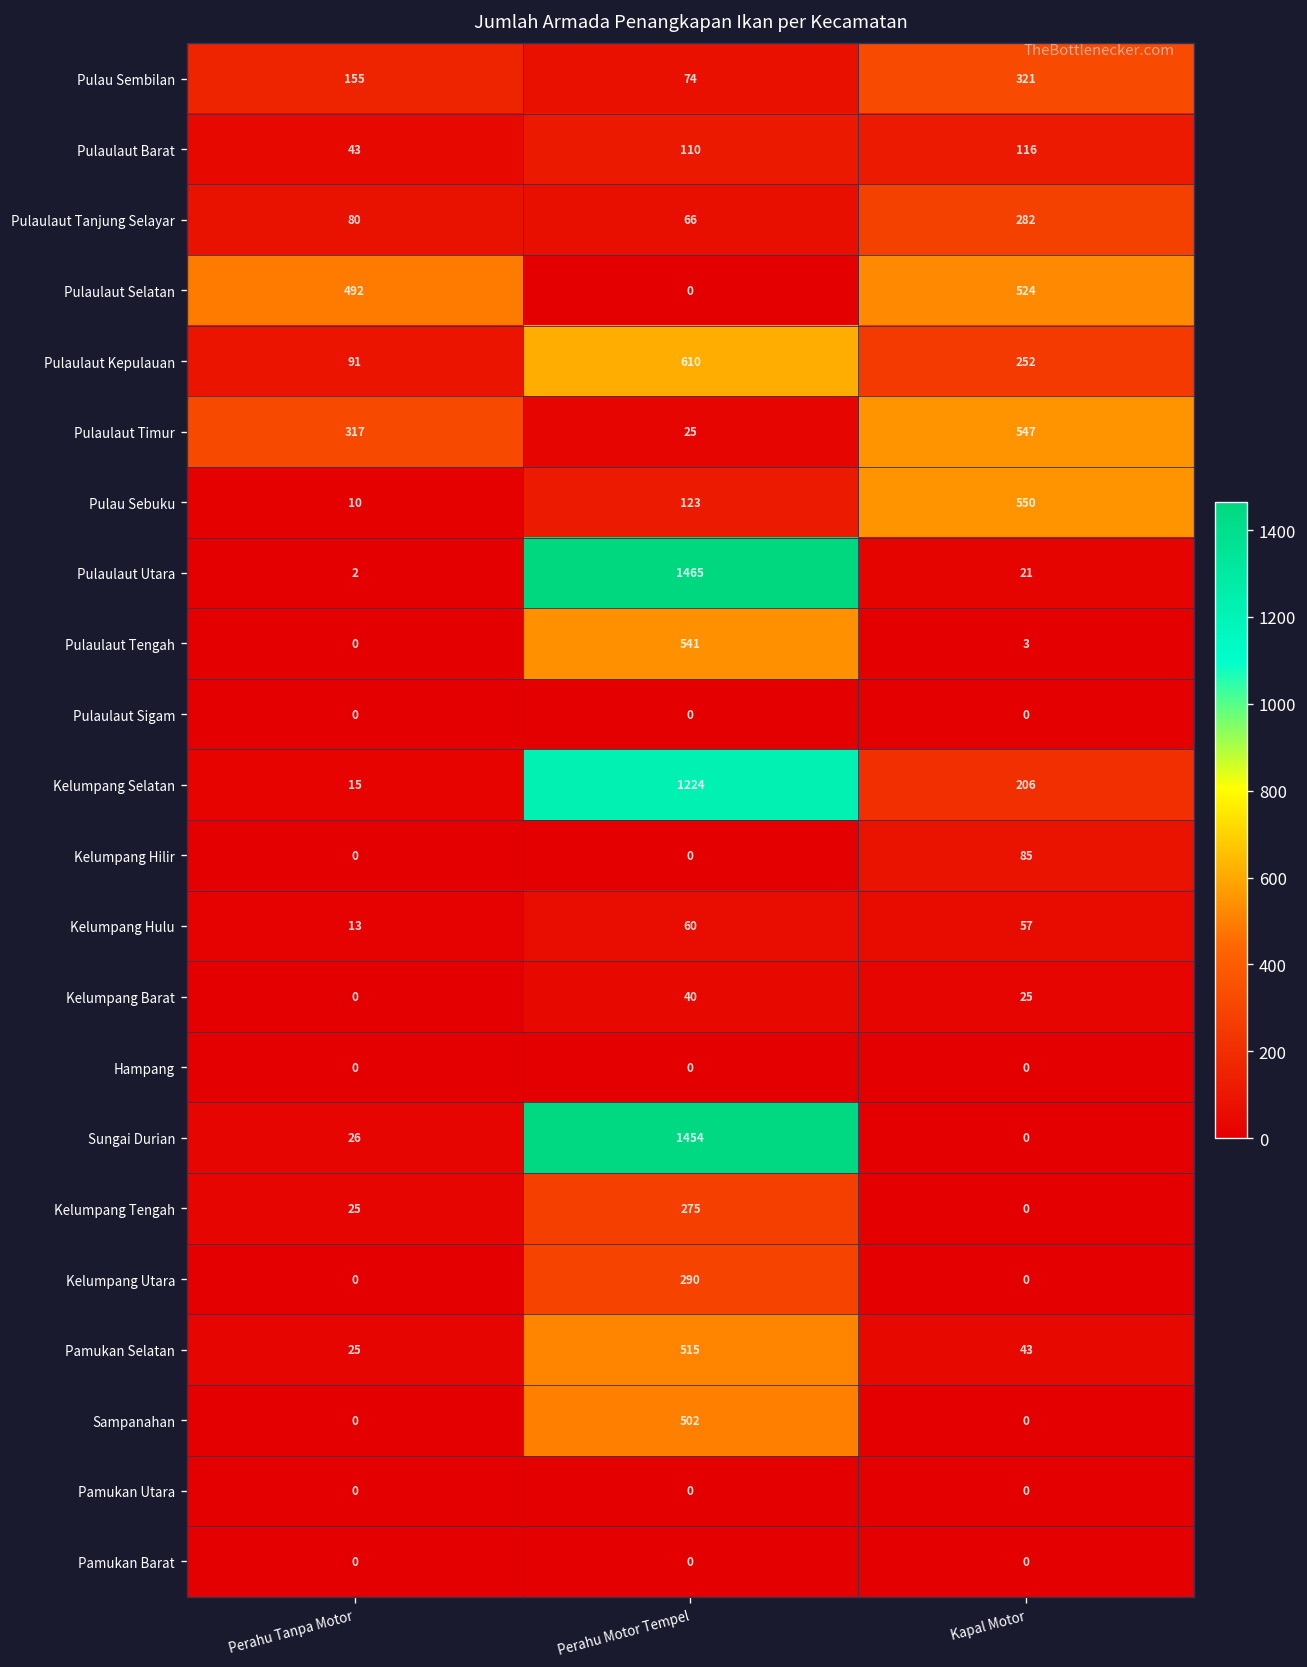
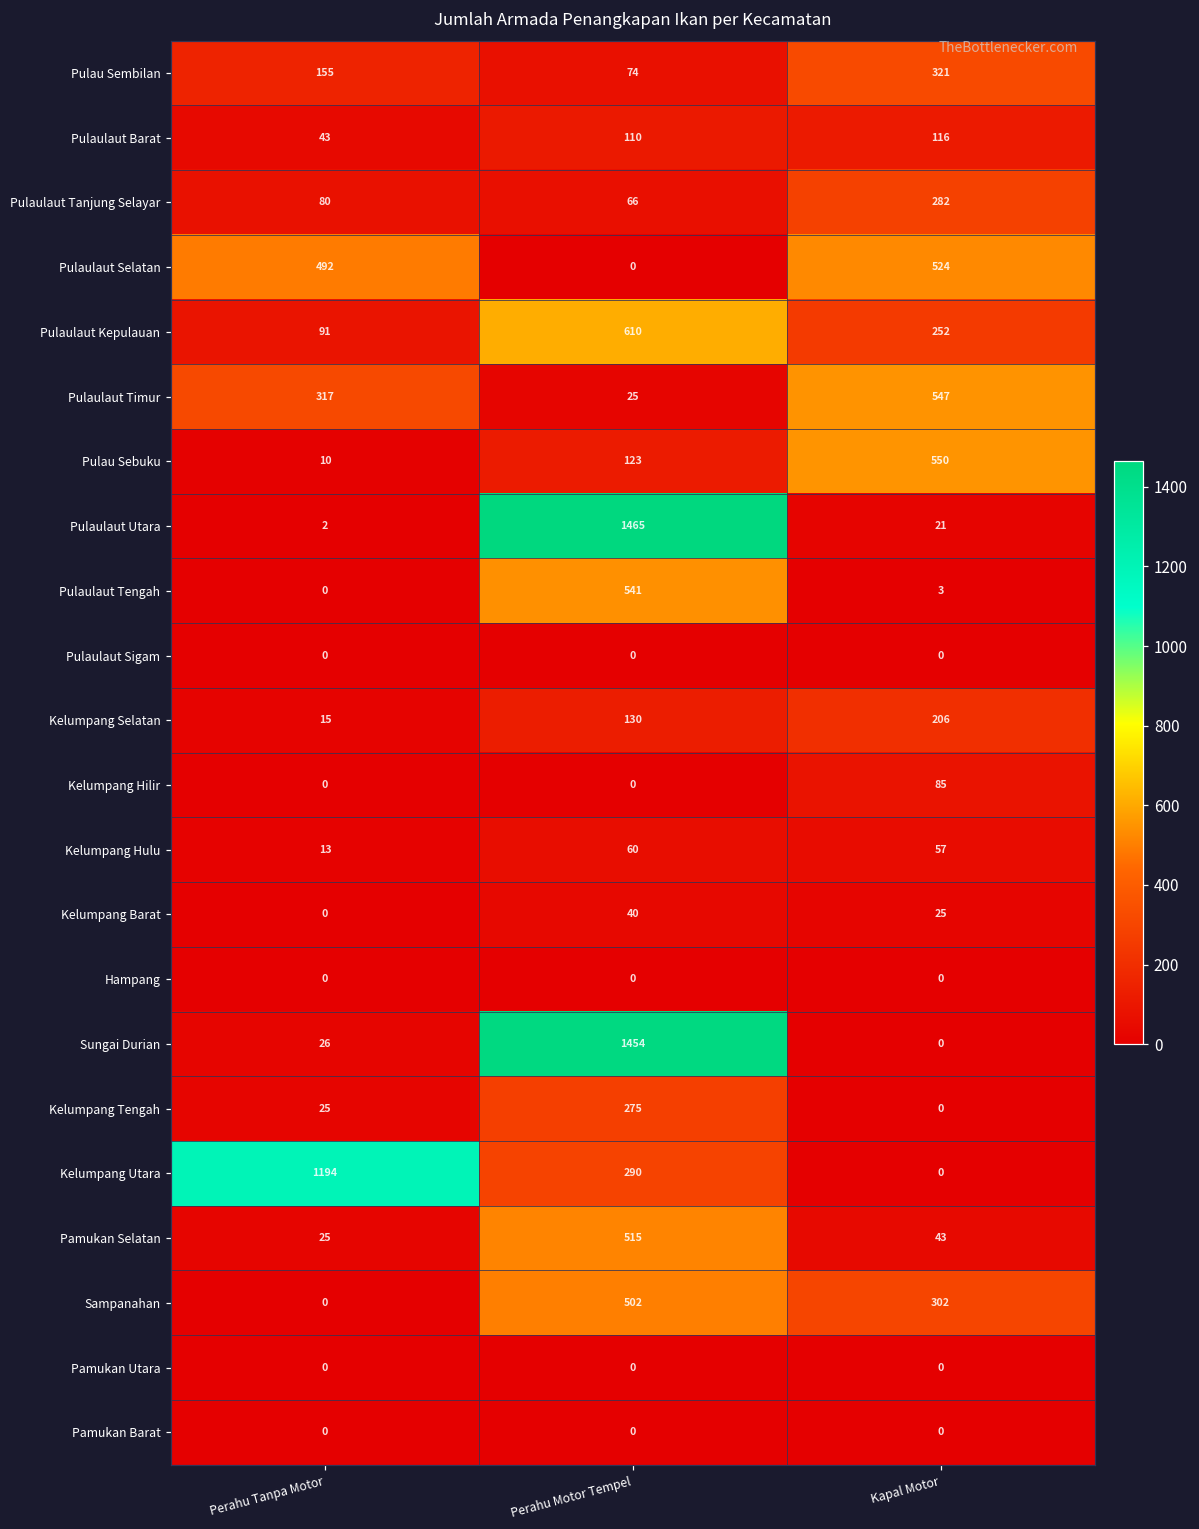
Kelumpang Selatan, Perahu Motor Tempel: 1224 -> 130
Kelumpang Utara, Perahu Tanpa Motor: 0 -> 1194
Sampanahan, Kapal Motor: 0 -> 302
